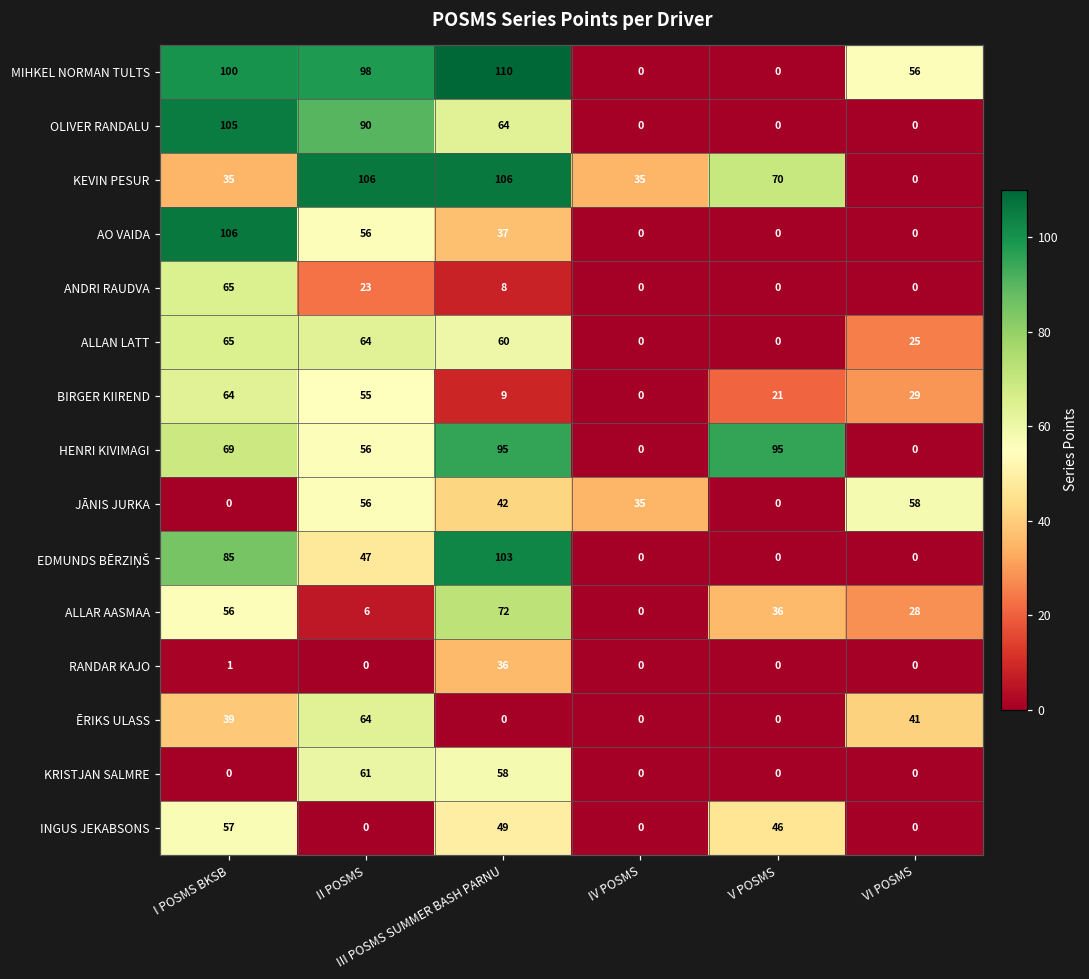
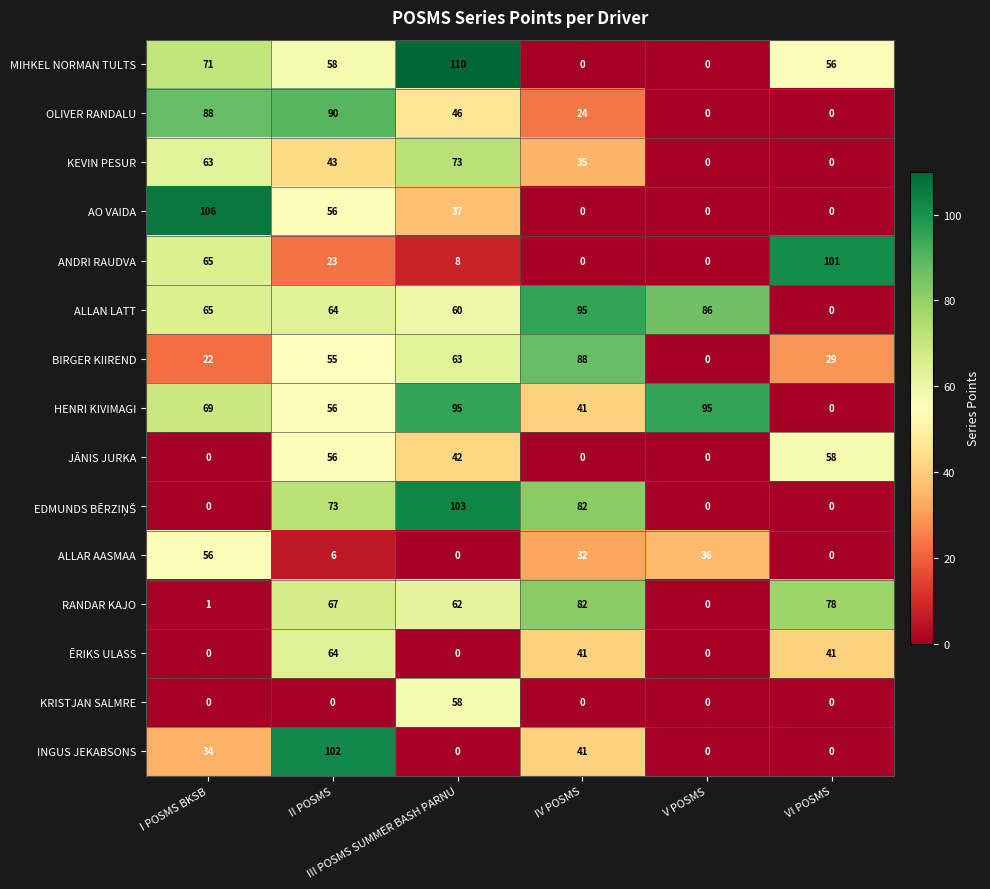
MIHKEL NORMAN TULTS, I POSMS BKSB: 100 -> 71
MIHKEL NORMAN TULTS, II POSMS: 98 -> 58
OLIVER RANDALU, I POSMS BKSB: 105 -> 88
OLIVER RANDALU, III POSMS SUMMER BASH PARNU: 64 -> 46
OLIVER RANDALU, IV POSMS: 0 -> 24
KEVIN PESUR, I POSMS BKSB: 35 -> 63
KEVIN PESUR, II POSMS: 106 -> 43
KEVIN PESUR, III POSMS SUMMER BASH PARNU: 106 -> 73
KEVIN PESUR, V POSMS: 70 -> 0
ANDRI RAUDVA, VI POSMS: 0 -> 101
ALLAN LATT, IV POSMS: 0 -> 95
ALLAN LATT, V POSMS: 0 -> 86
ALLAN LATT, VI POSMS: 25 -> 0
BIRGER KIIREND, I POSMS BKSB: 64 -> 22
BIRGER KIIREND, III POSMS SUMMER BASH PARNU: 9 -> 63
BIRGER KIIREND, IV POSMS: 0 -> 88
BIRGER KIIREND, V POSMS: 21 -> 0
HENRI KIVIMAGI, IV POSMS: 0 -> 41
JĀNIS JURKA, IV POSMS: 35 -> 0
EDMUNDS BĒRZIŅŠ, I POSMS BKSB: 85 -> 0
EDMUNDS BĒRZIŅŠ, II POSMS: 47 -> 73
EDMUNDS BĒRZIŅŠ, IV POSMS: 0 -> 82
ALLAR AASMAA, III POSMS SUMMER BASH PARNU: 72 -> 0
ALLAR AASMAA, IV POSMS: 0 -> 32
ALLAR AASMAA, VI POSMS: 28 -> 0
RANDAR KAJO, II POSMS: 0 -> 67
RANDAR KAJO, III POSMS SUMMER BASH PARNU: 36 -> 62
RANDAR KAJO, IV POSMS: 0 -> 82
RANDAR KAJO, VI POSMS: 0 -> 78
ĒRIKS ULASS, I POSMS BKSB: 39 -> 0
ĒRIKS ULASS, IV POSMS: 0 -> 41
KRISTJAN SALMRE, II POSMS: 61 -> 0
INGUS JEKABSONS, I POSMS BKSB: 57 -> 34
INGUS JEKABSONS, II POSMS: 0 -> 102
INGUS JEKABSONS, III POSMS SUMMER BASH PARNU: 49 -> 0
INGUS JEKABSONS, IV POSMS: 0 -> 41
INGUS JEKABSONS, V POSMS: 46 -> 0
